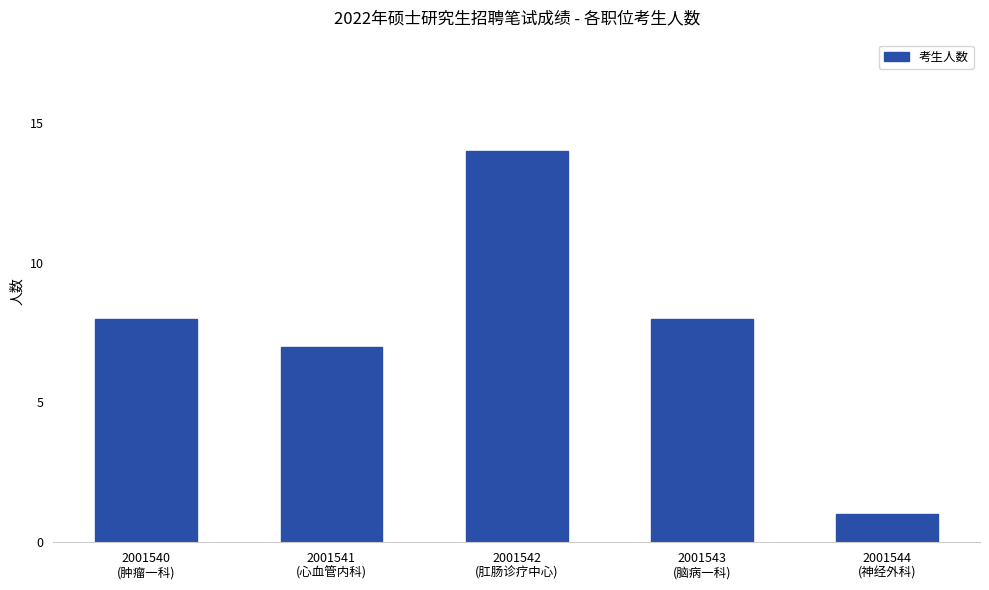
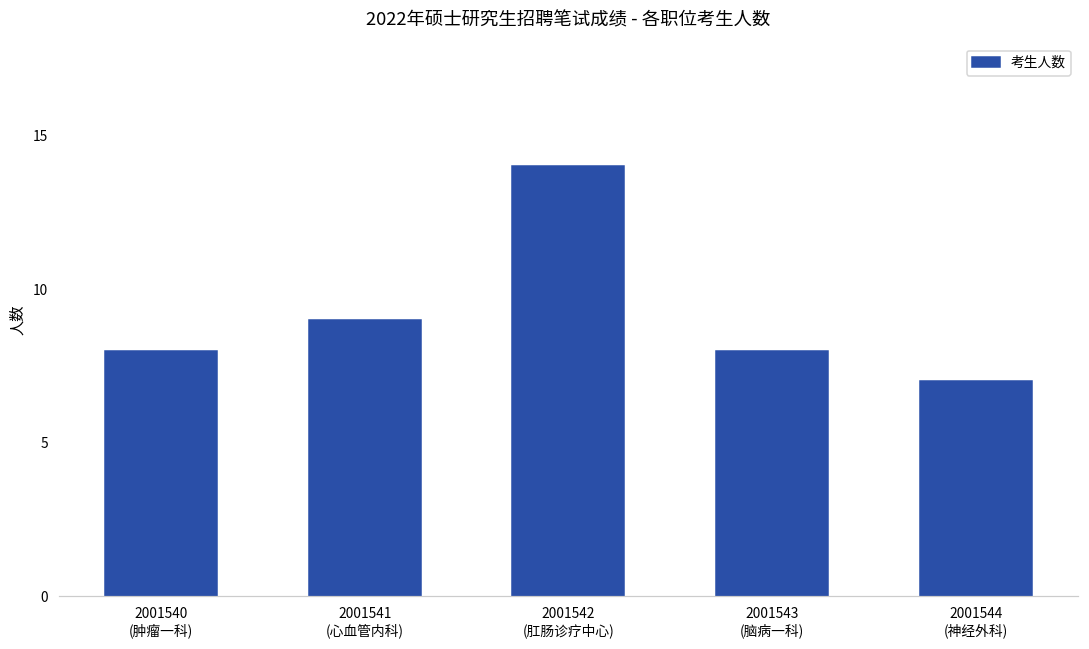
2001541 (心血管内科): 7 -> 9
2001544 (神经外科): 1 -> 7
